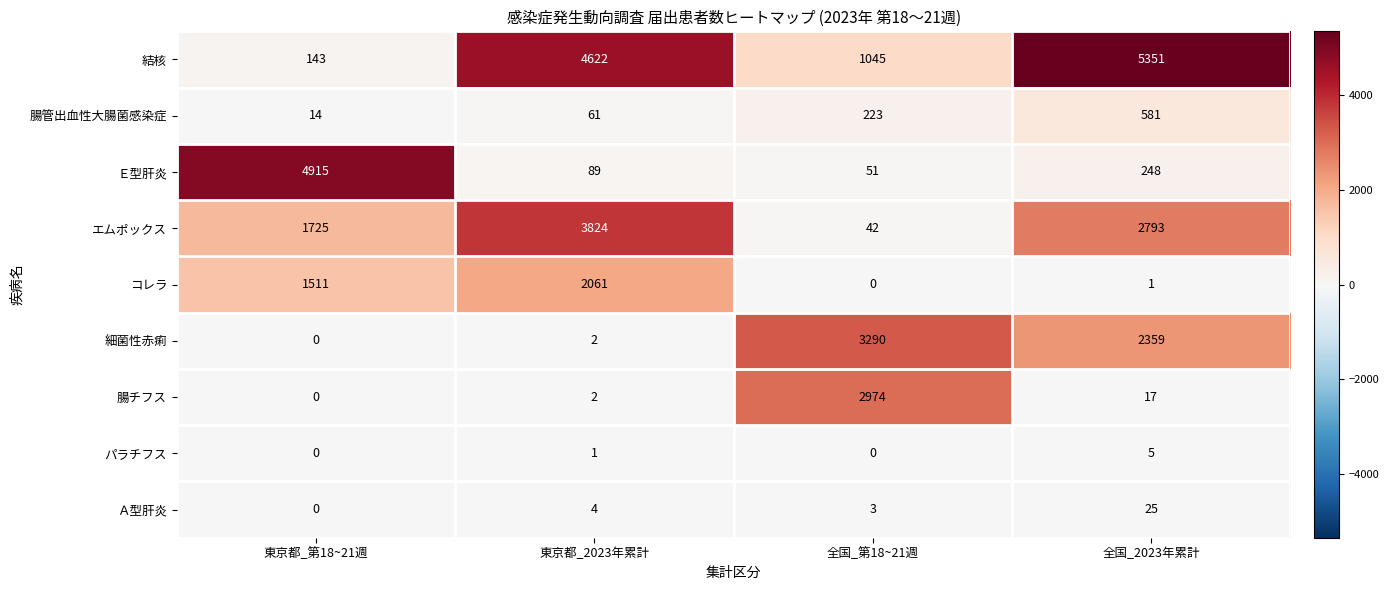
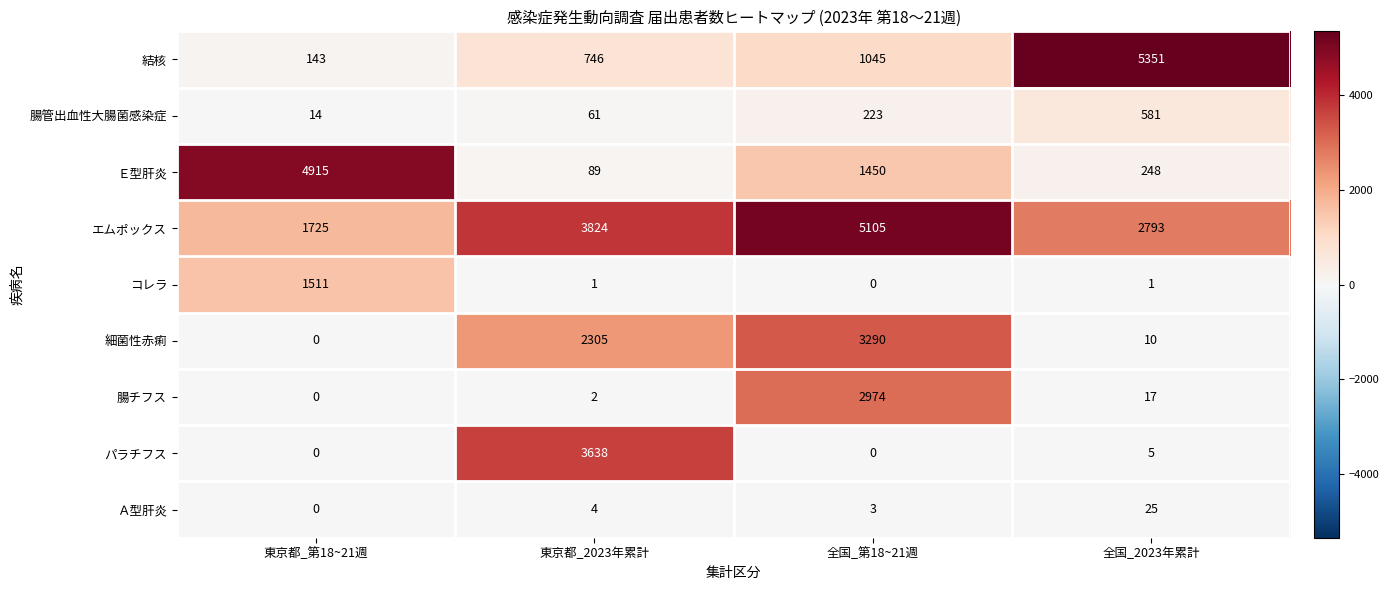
結核, 東京都_2023年累計: 4622 -> 746
Ｅ型肝炎, 全国_第18~21週: 51 -> 1450
エムポックス, 全国_第18~21週: 42 -> 5105
コレラ, 東京都_2023年累計: 2061 -> 1
細菌性赤痢, 東京都_2023年累計: 2 -> 2305
細菌性赤痢, 全国_2023年累計: 2359 -> 10
パラチフス, 東京都_2023年累計: 1 -> 3638
